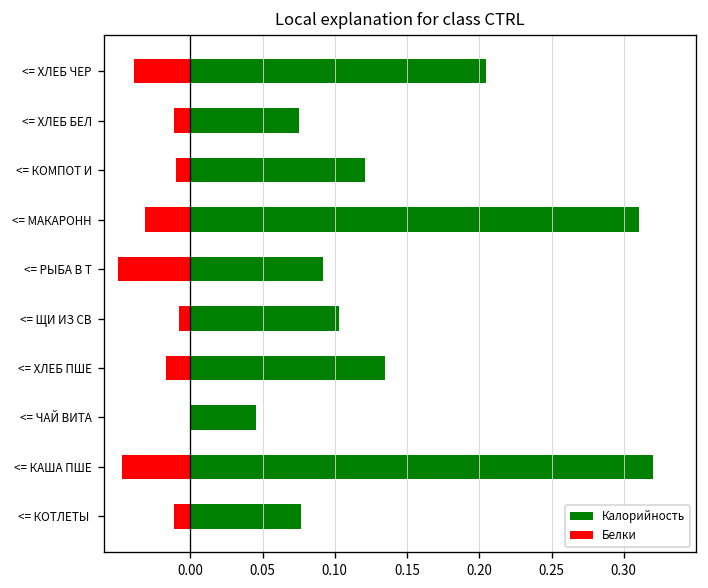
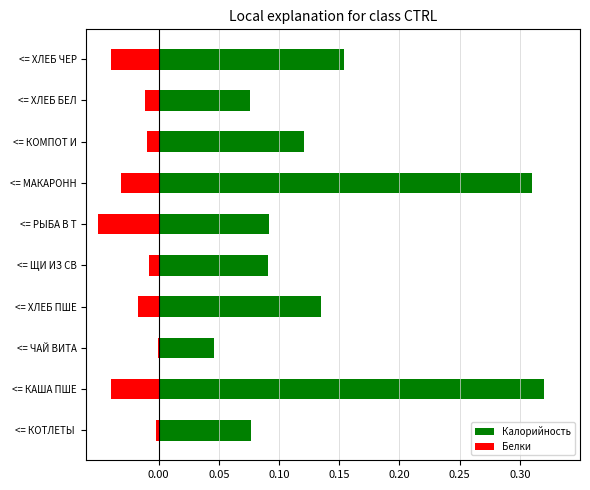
Калорийность, <= ХЛЕБ ЧЕР: 0.205 -> 0.154
Калорийность, <= ЩИ ИЗ СВ: 0.103 -> 0.091
Белки, <= КАША ПШЕ: -0.047 -> -0.040
Белки, <= КОТЛЕТЫ: -0.011 -> -0.003
